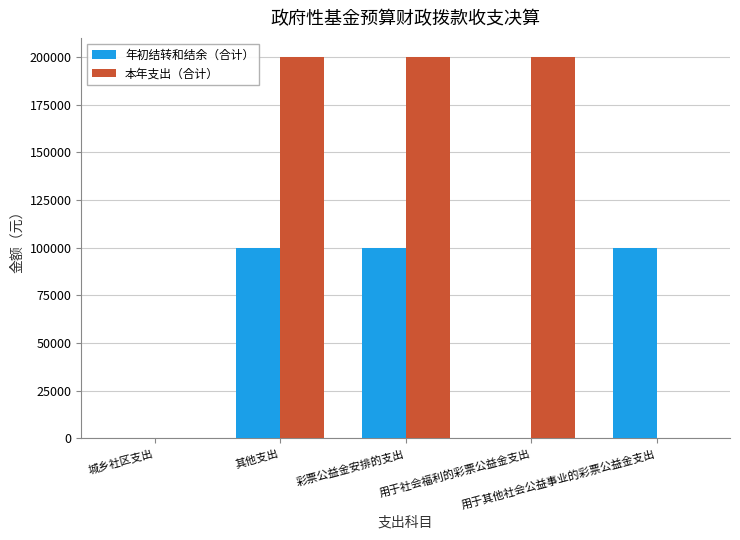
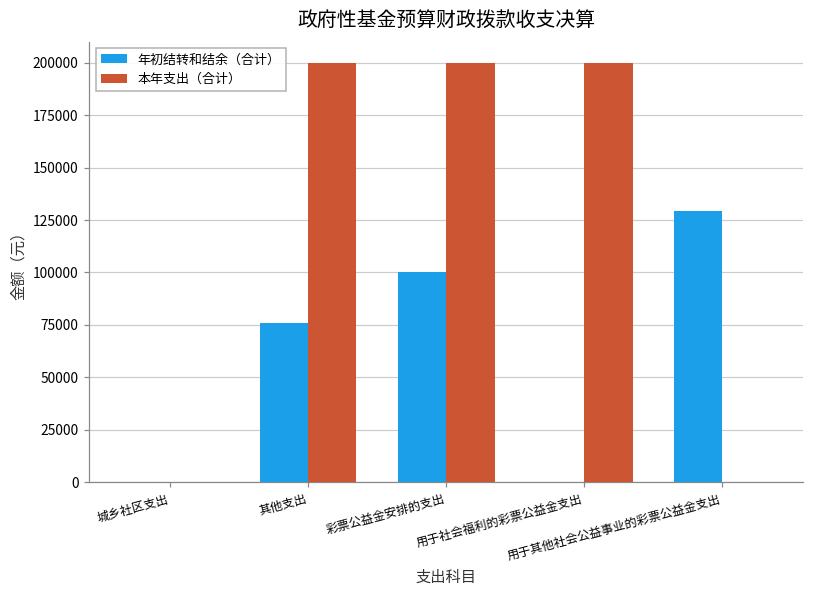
年初结转和结余（合计）, 其他支出: 100000 -> 76000
年初结转和结余（合计）, 用于其他社会公益事业的彩票公益金支出: 100000 -> 129000
